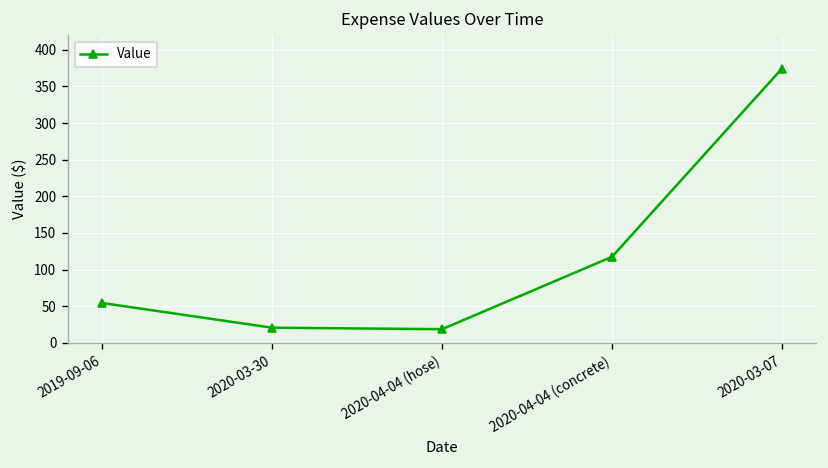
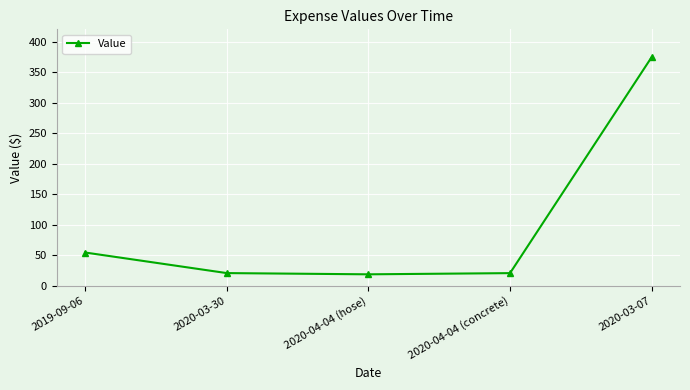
2020-04-04 (concrete): 120 -> 20
